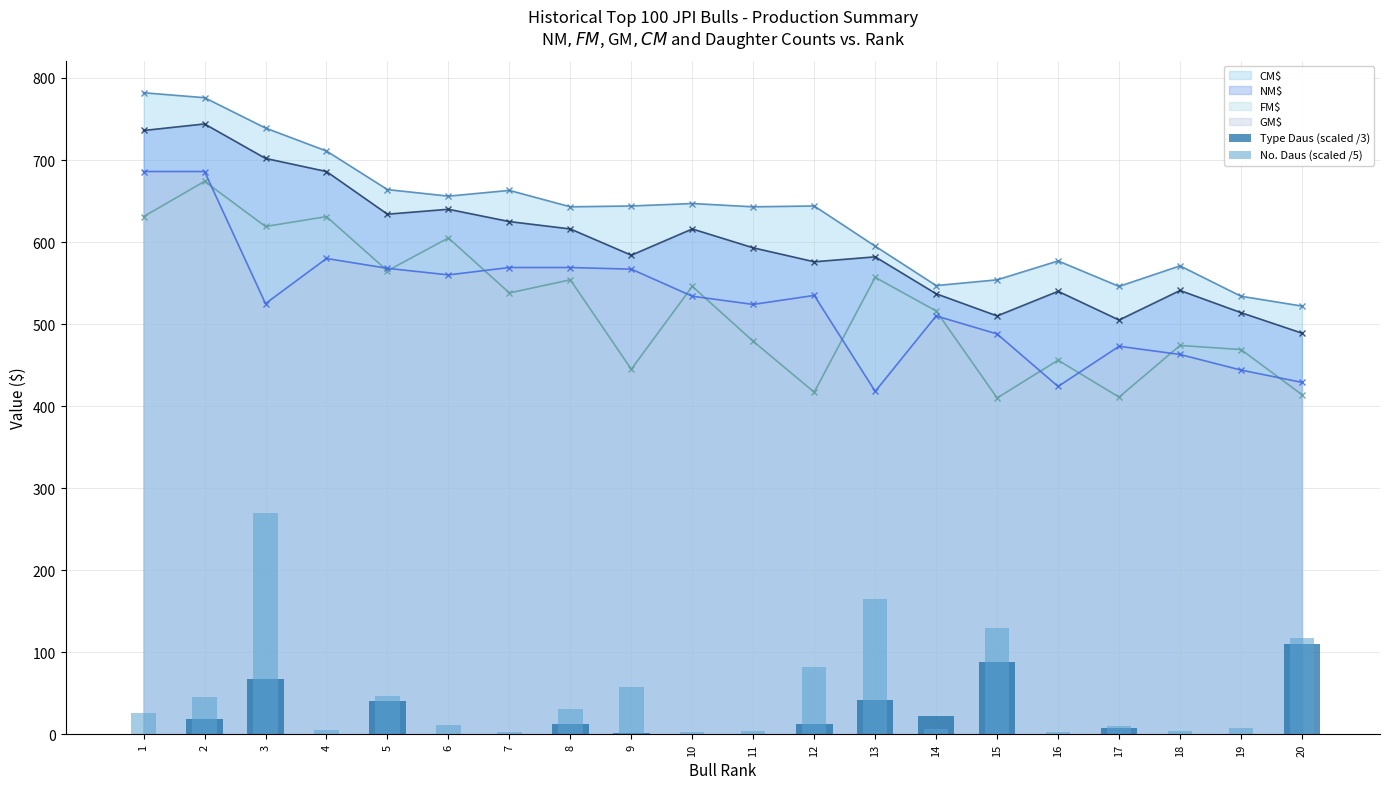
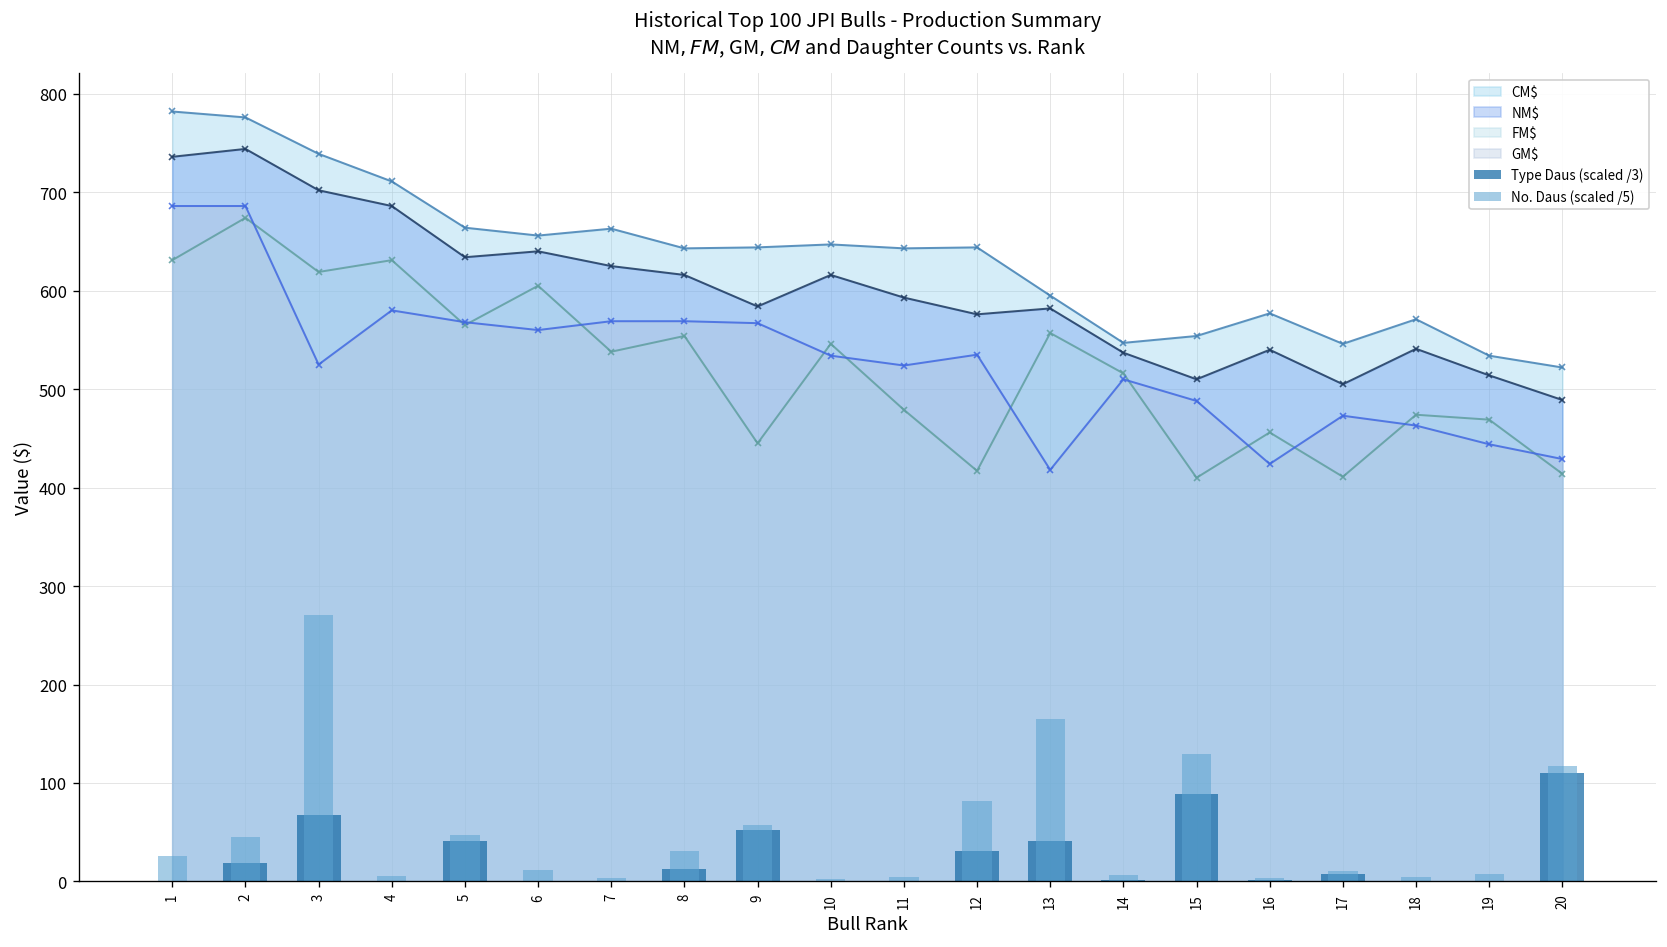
Type Daus (scaled /3), 9: 0 -> 50
Type Daus (scaled /3), 12: 10 -> 30
Type Daus (scaled /3), 14: 20 -> 0
